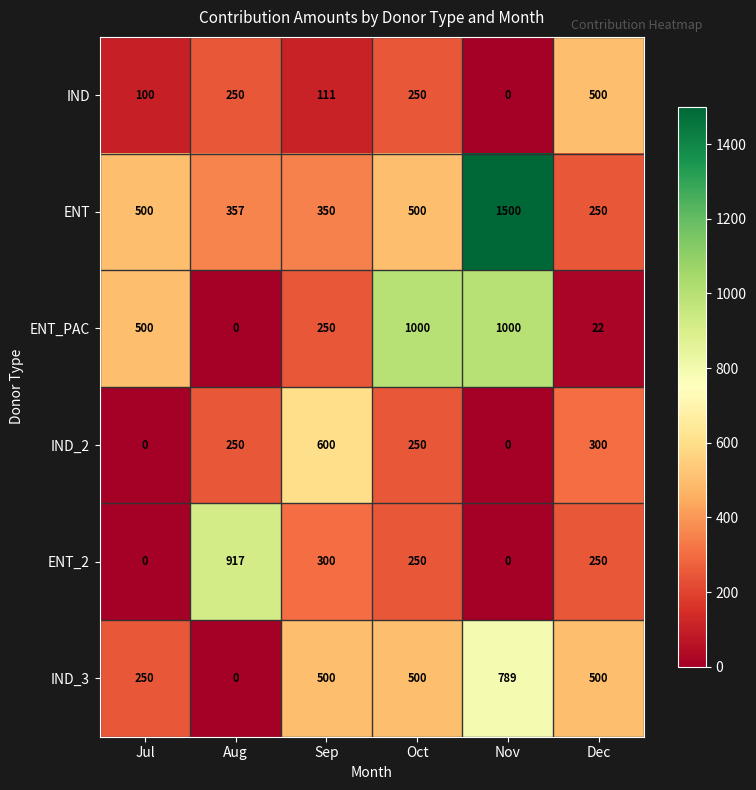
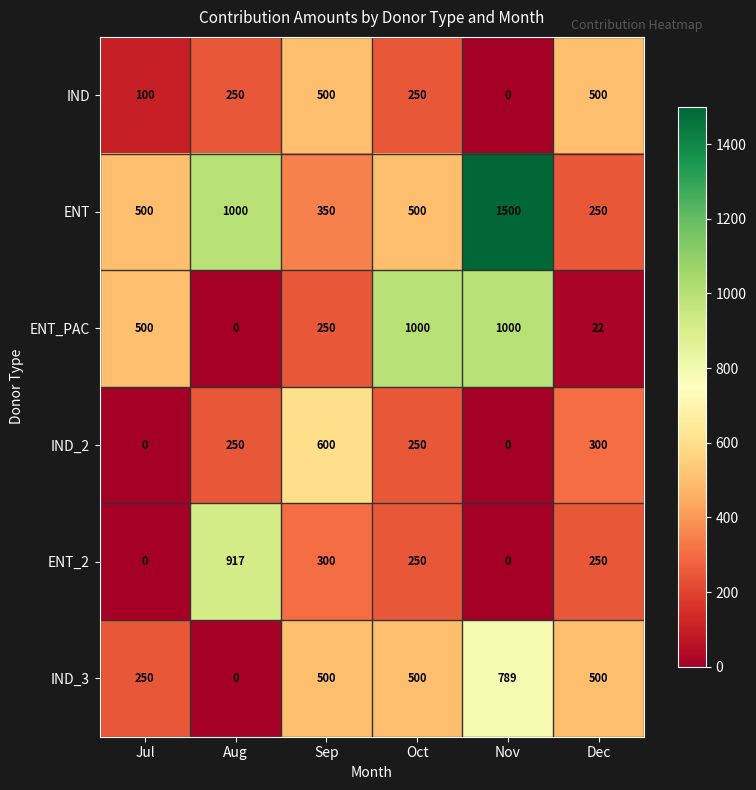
IND, Sep: 111 -> 500
ENT, Aug: 357 -> 1000
